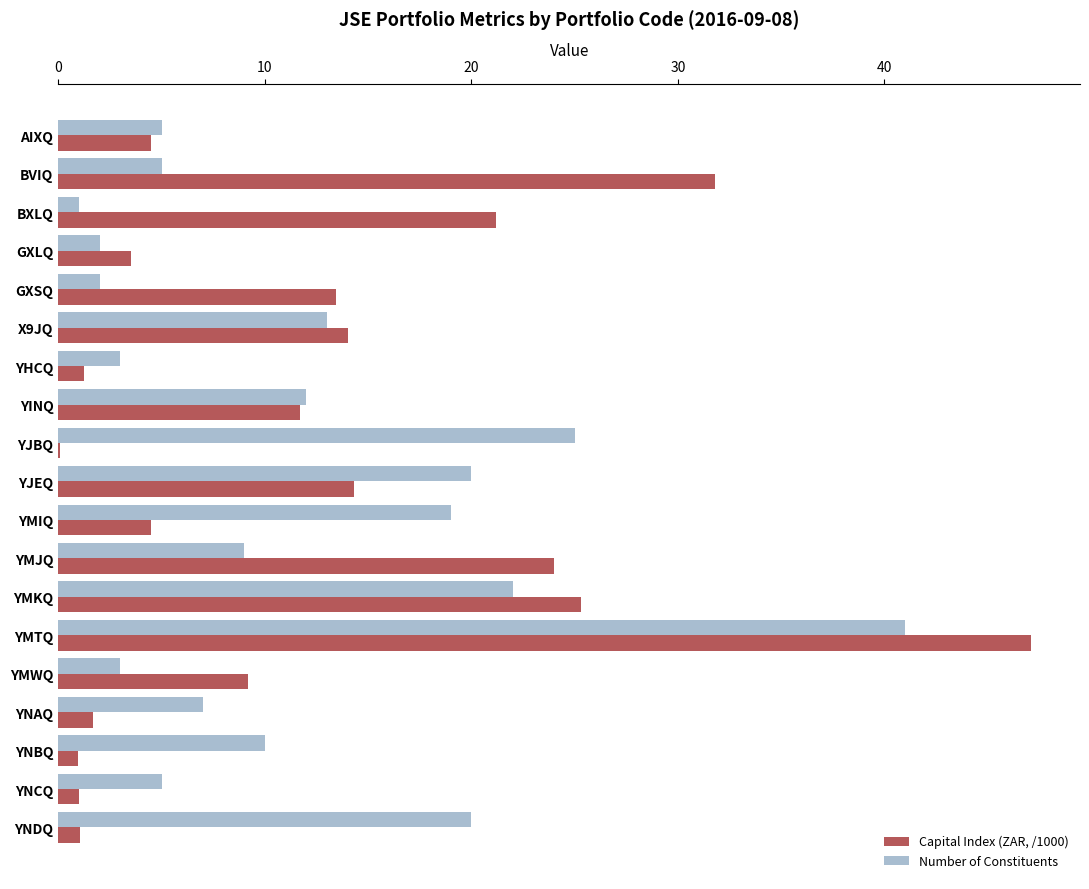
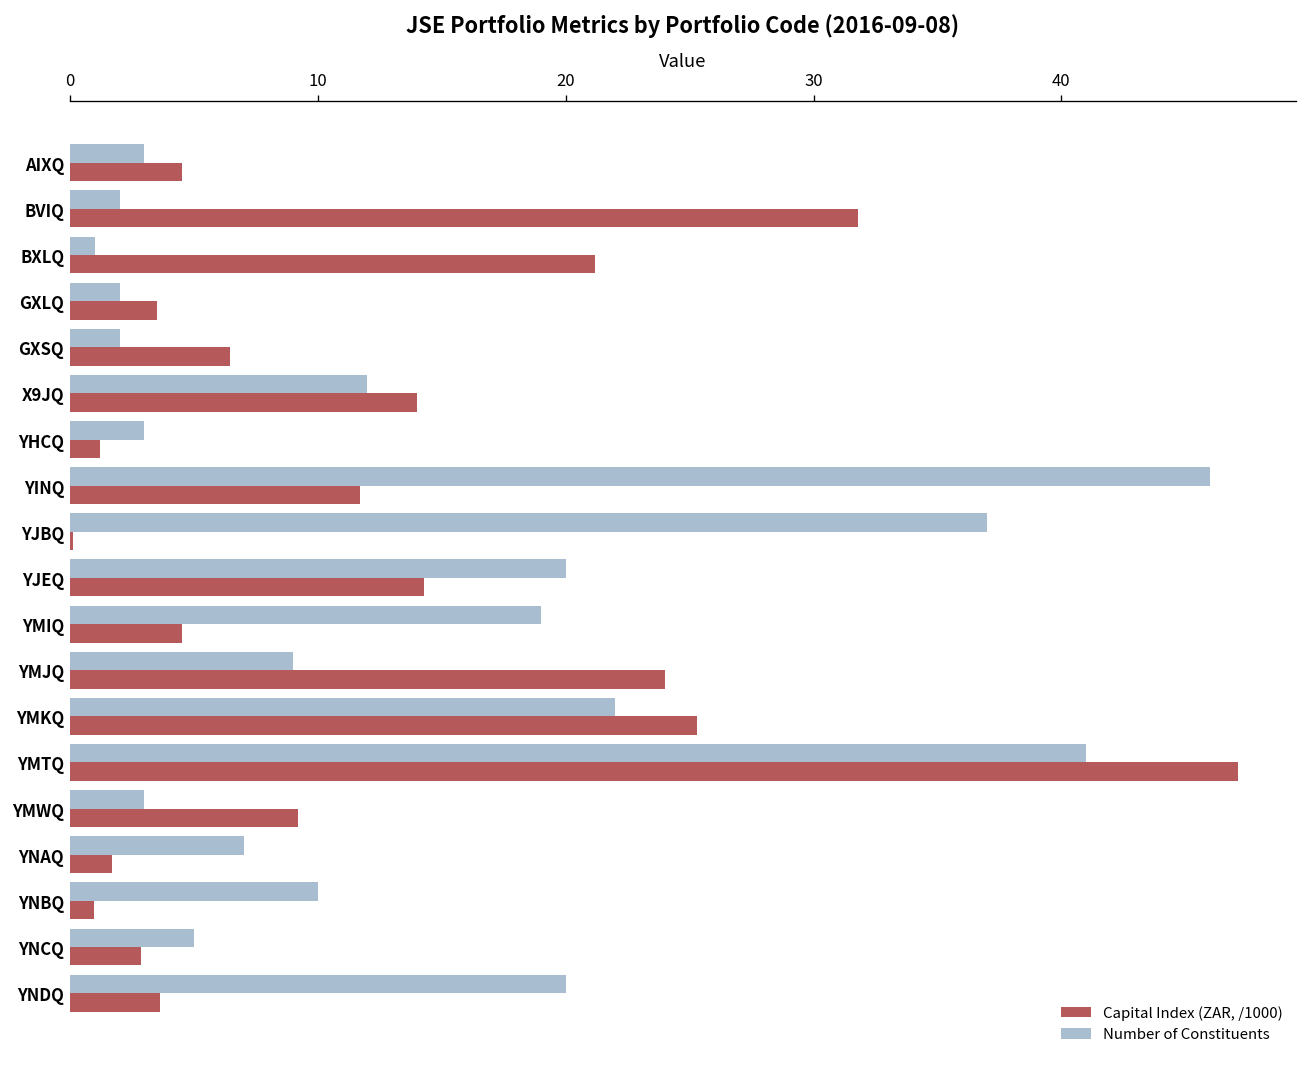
Number of Constituents, AIXQ: 5 -> 3
Number of Constituents, BVIQ: 5 -> 2
Capital Index (ZAR, /1000), GXSQ: 13.5 -> 6.5
Number of Constituents, X9JQ: 13 -> 12
Number of Constituents, YINQ: 12 -> 46
Number of Constituents, YJBQ: 25 -> 37
Capital Index (ZAR, /1000), YNCQ: 1.0 -> 2.9
Capital Index (ZAR, /1000), YNDQ: 1.0 -> 3.6
